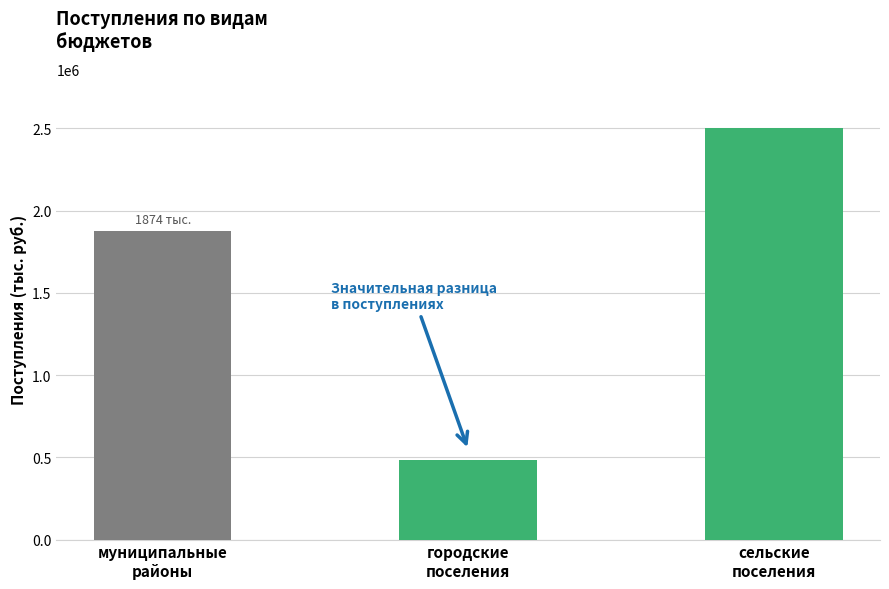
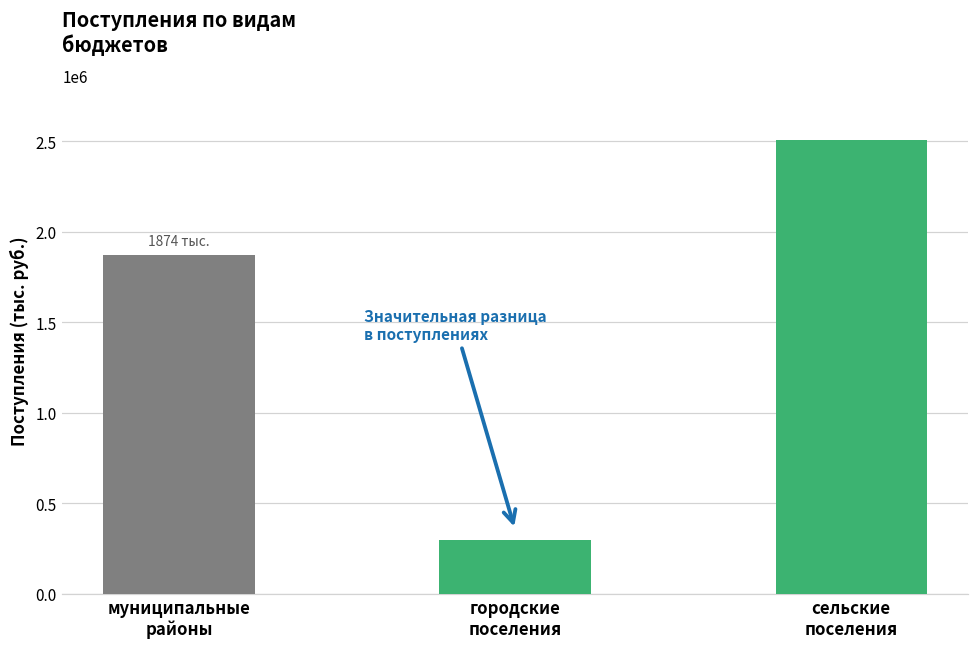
городские поселения: 490000 -> 290000
